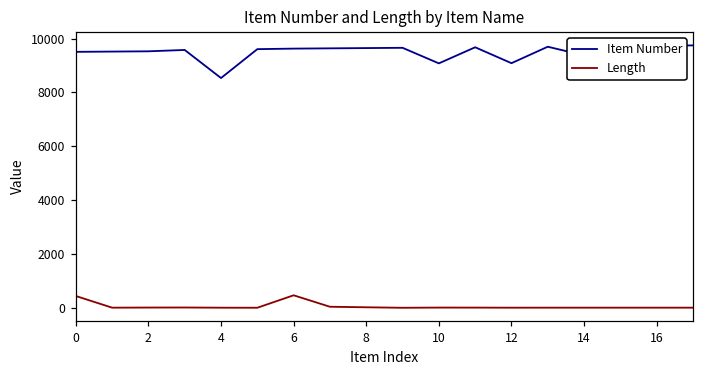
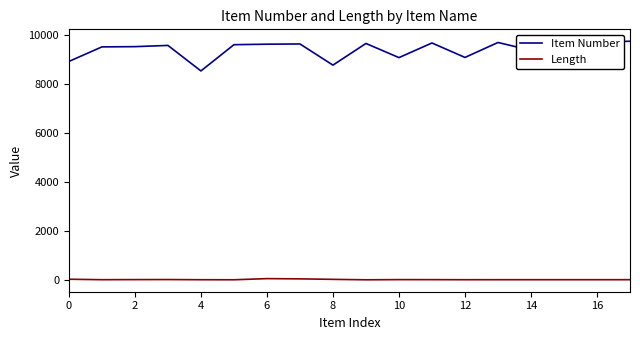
Item Number, 0: 9500 -> 8900
Length, 0: 400 -> 0
Length, 6: 500 -> 100
Item Number, 8: 9700 -> 8800
